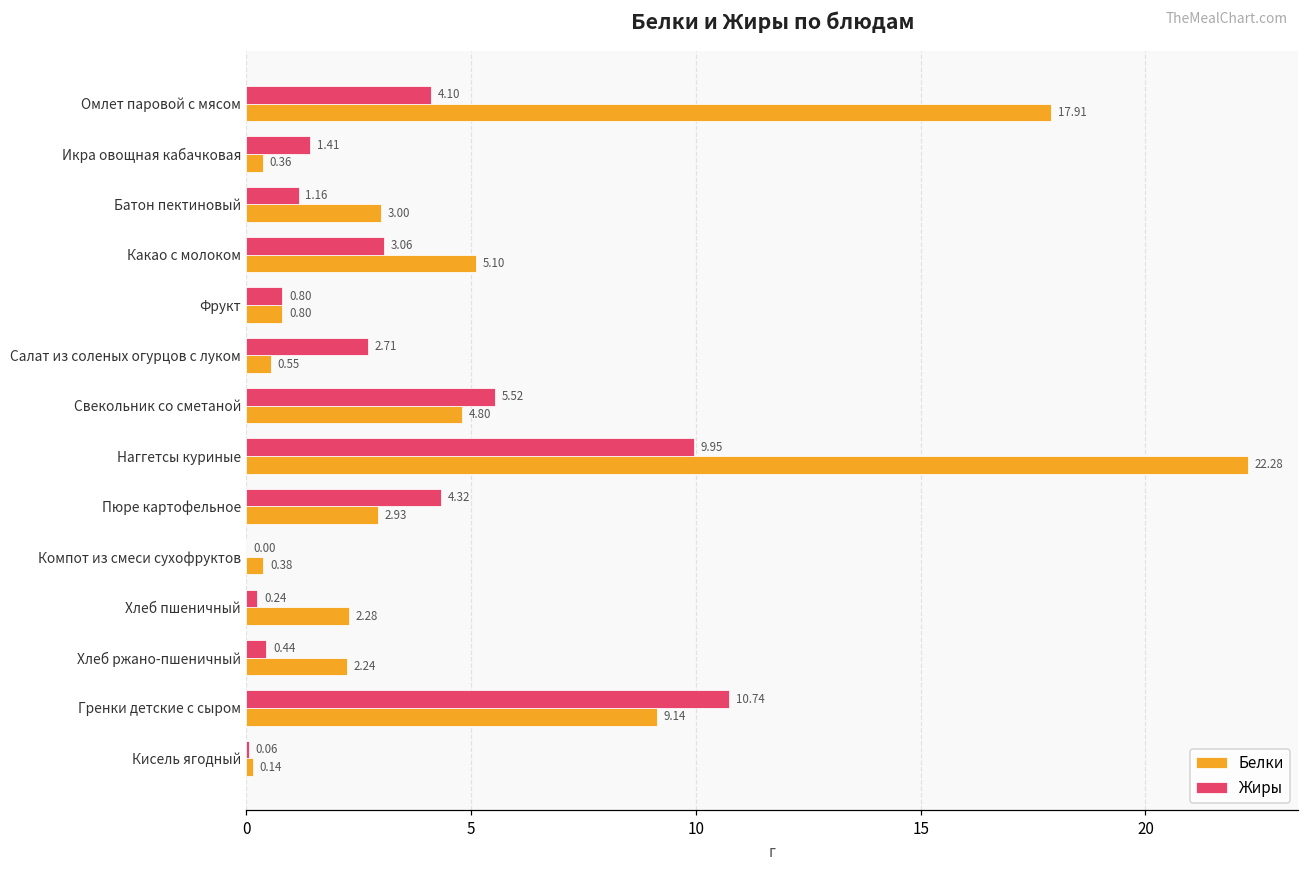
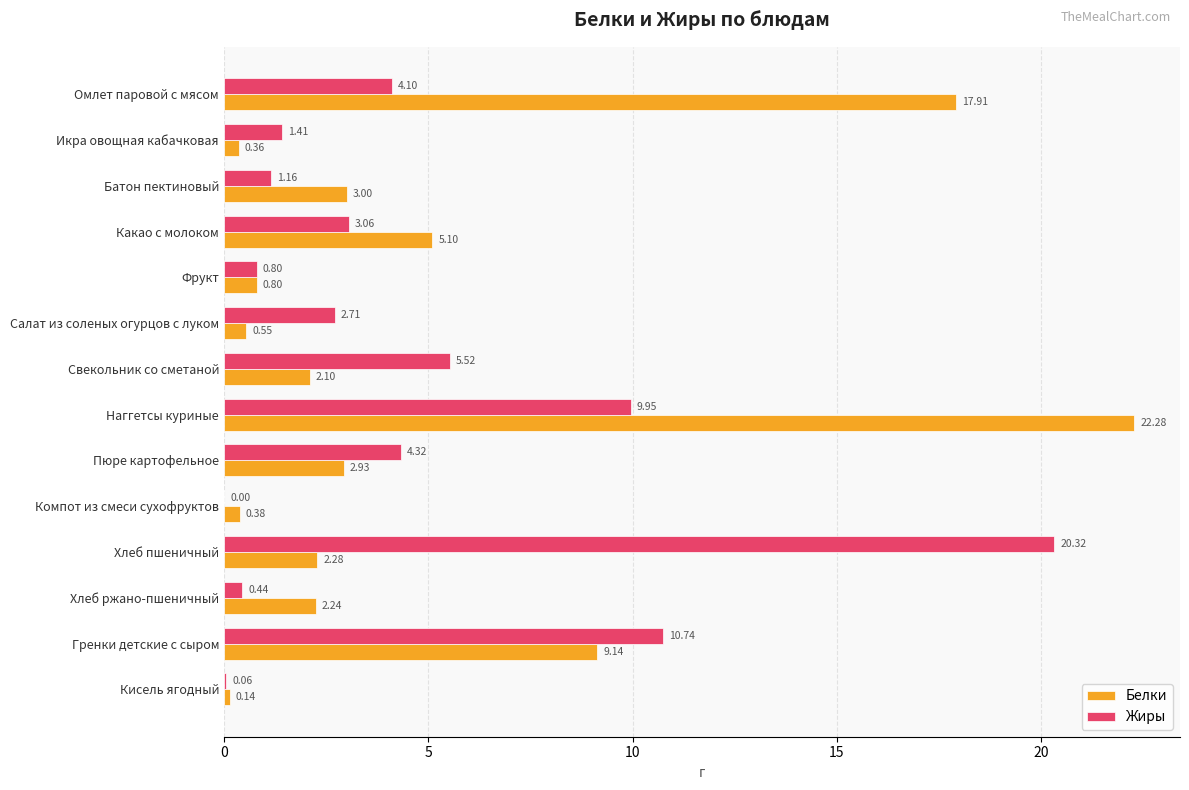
Белки, Свекольник со сметаной: 4.80 -> 2.10
Жиры, Хлеб пшеничный: 0.24 -> 20.32
